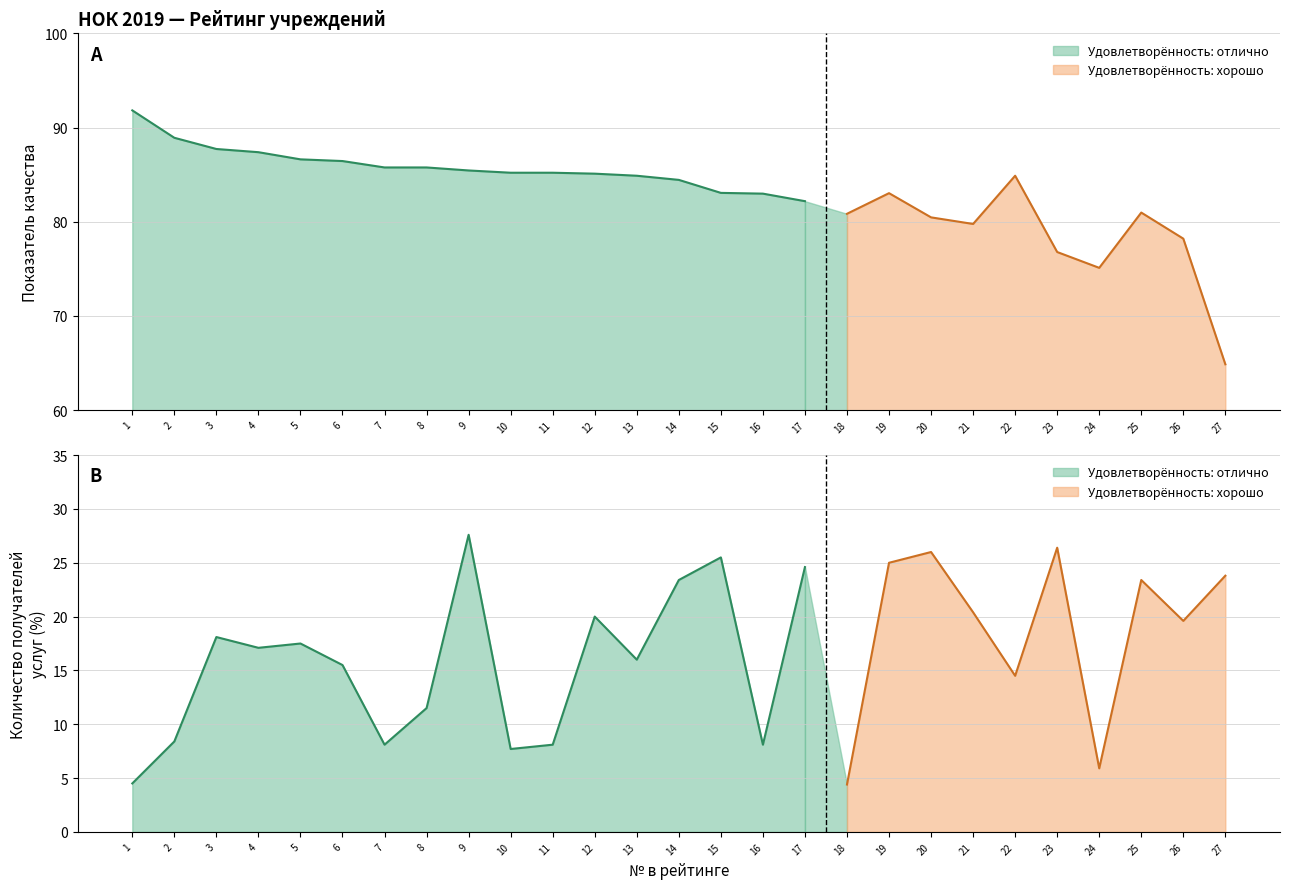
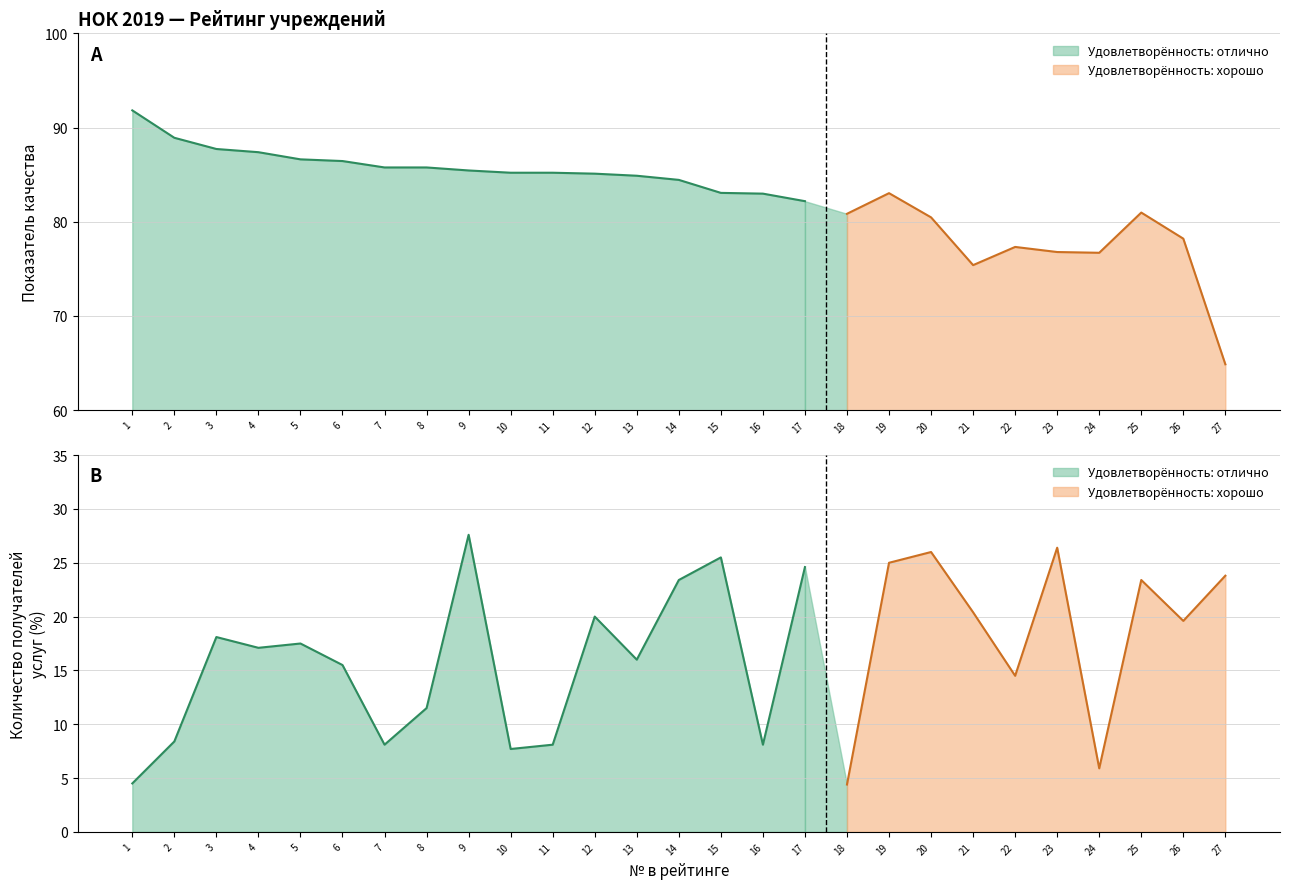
НОК 2019 — Рейтинг учреждений, Удовлетворённость: хорошо, 21: 80 -> 75
НОК 2019 — Рейтинг учреждений, Удовлетворённость: хорошо, 22: 85 -> 77
НОК 2019 — Рейтинг учреждений, Удовлетворённость: хорошо, 24: 75 -> 77
